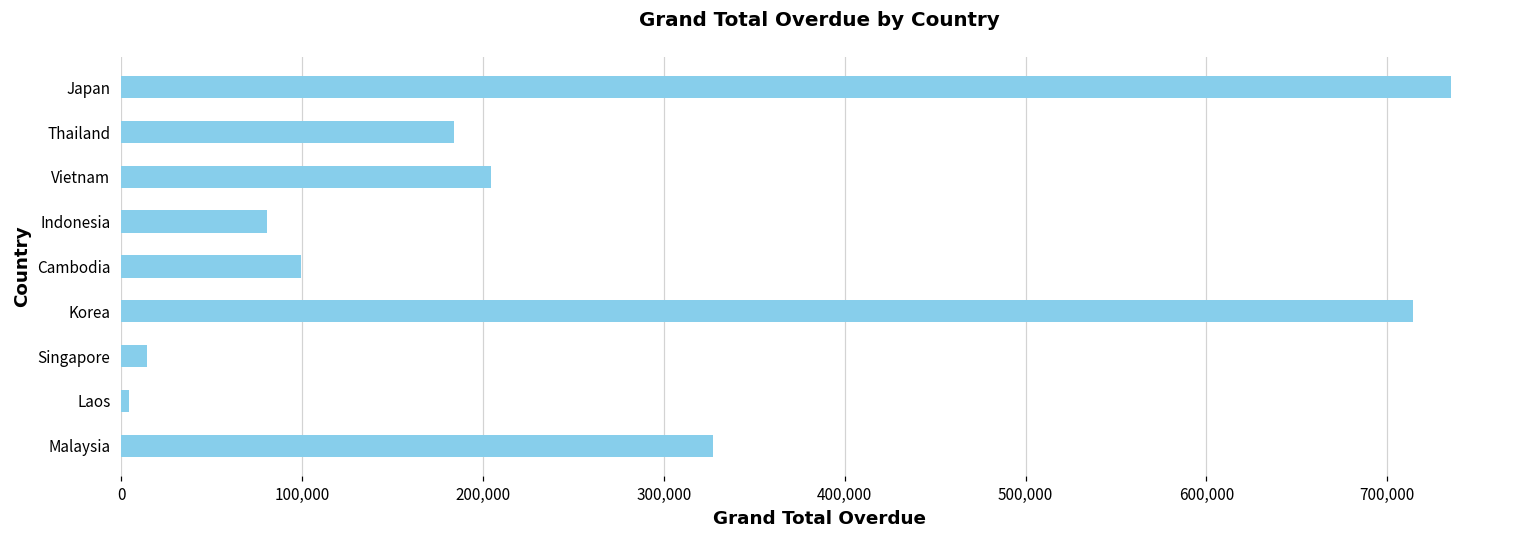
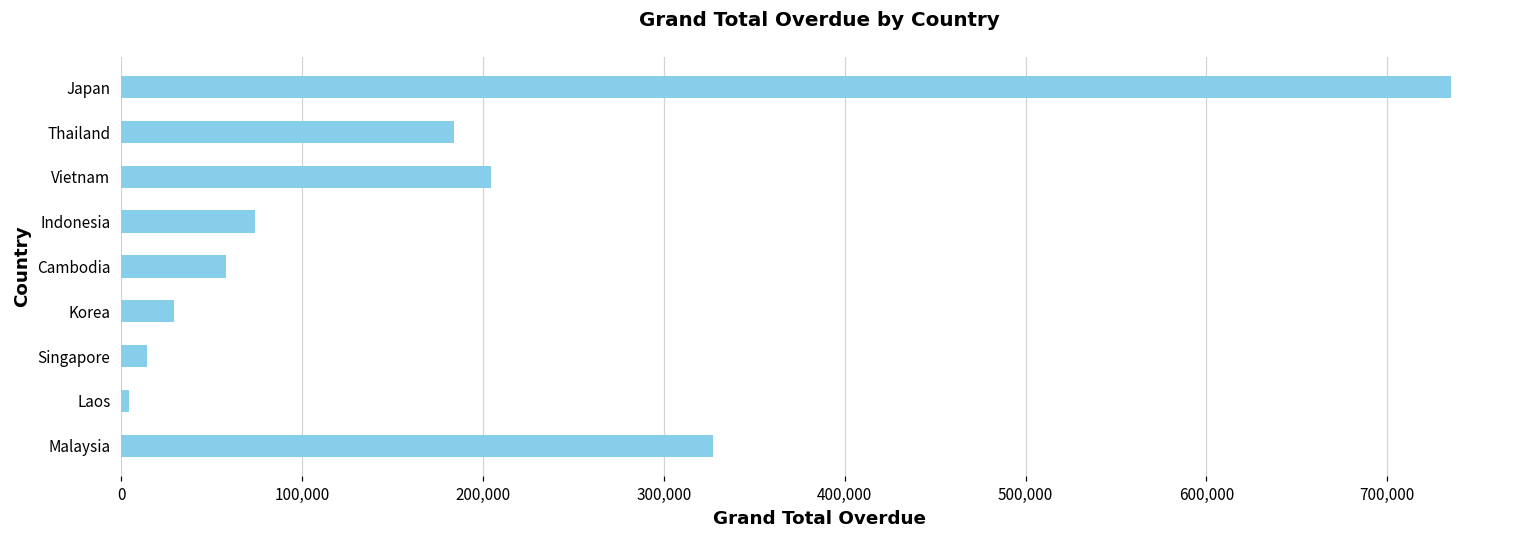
Indonesia: 81,000 -> 74,000
Cambodia: 99,000 -> 58,000
Korea: 714,000 -> 29,000
